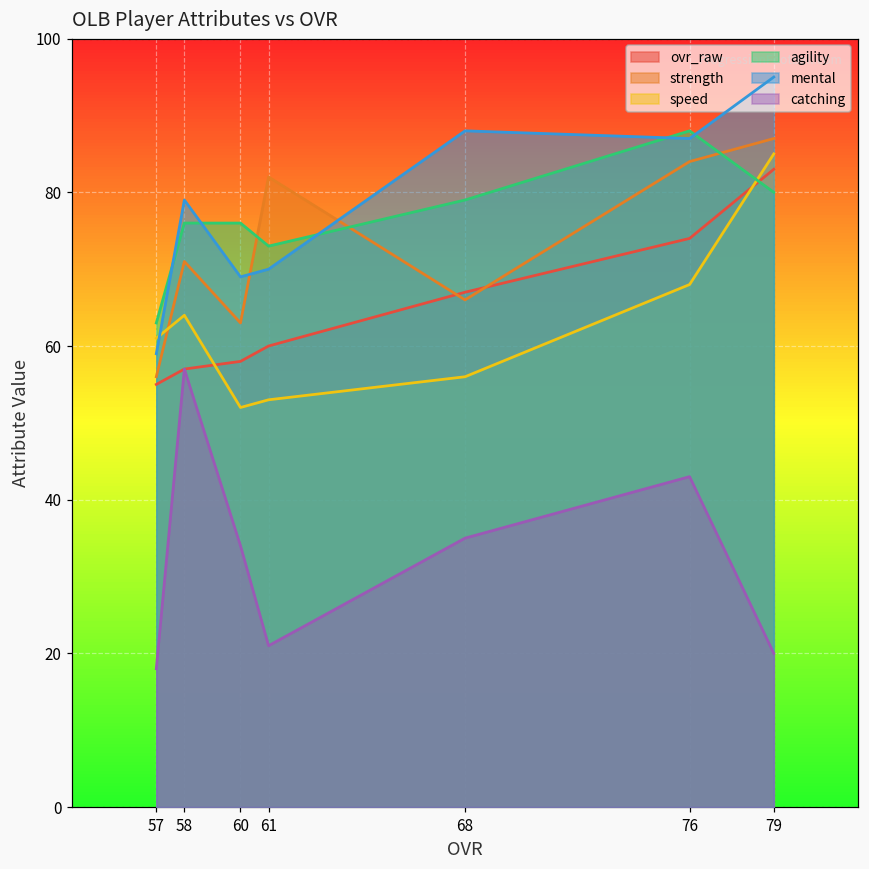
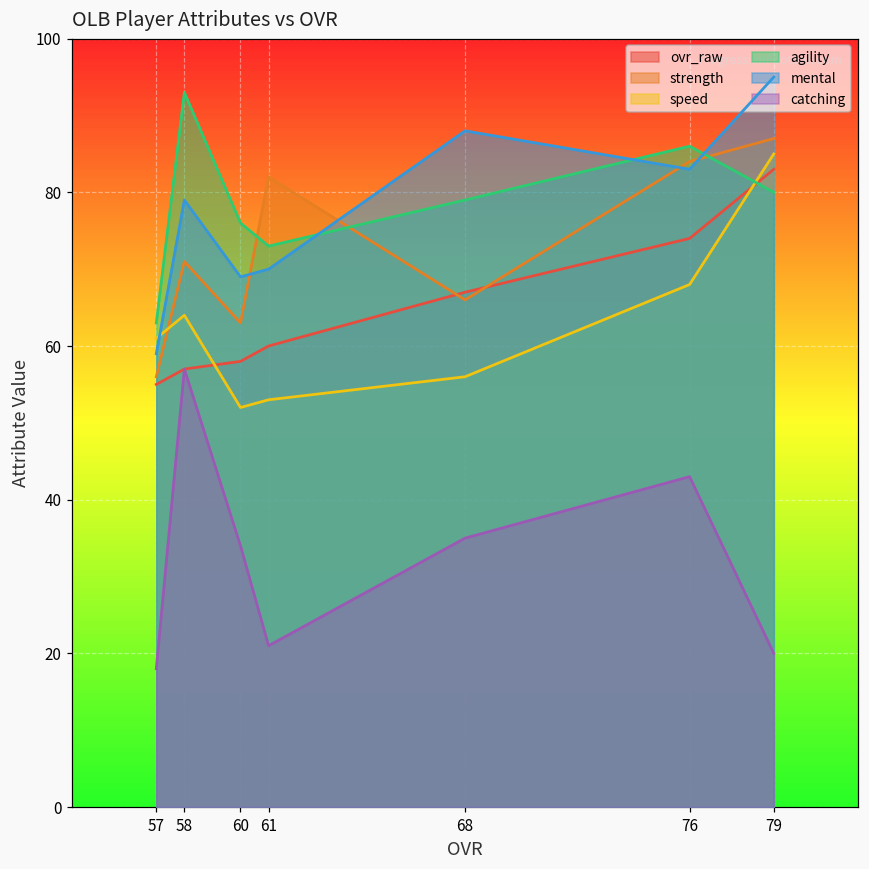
agility, 58: 76 -> 93
agility, 76: 88 -> 86
mental, 76: 87 -> 83
